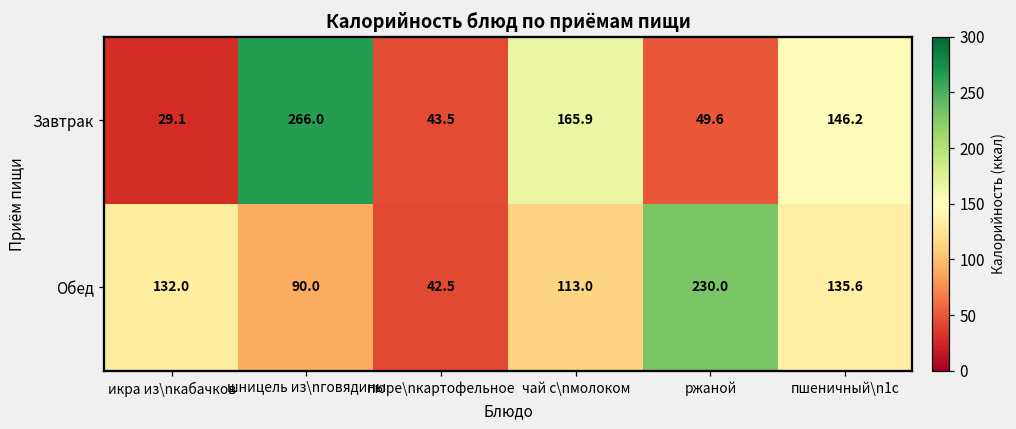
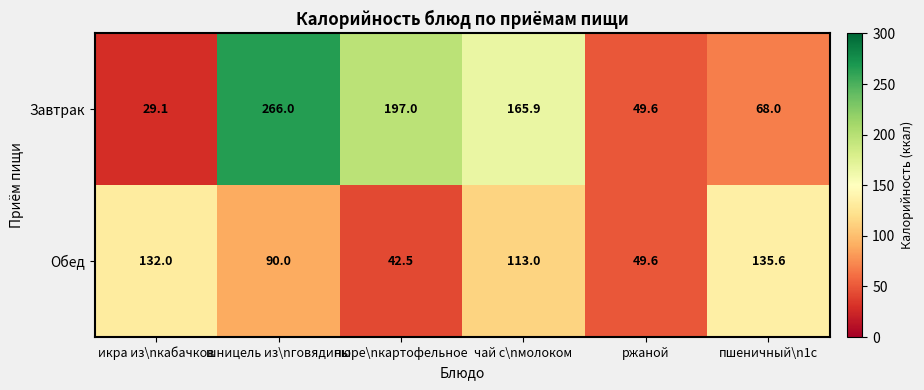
Завтрак, пюре\nкартофельное: 43.5 -> 197.0
Завтрак, пшеничный\n1с: 146.2 -> 68.0
Обед, ржаной: 230.0 -> 49.6
